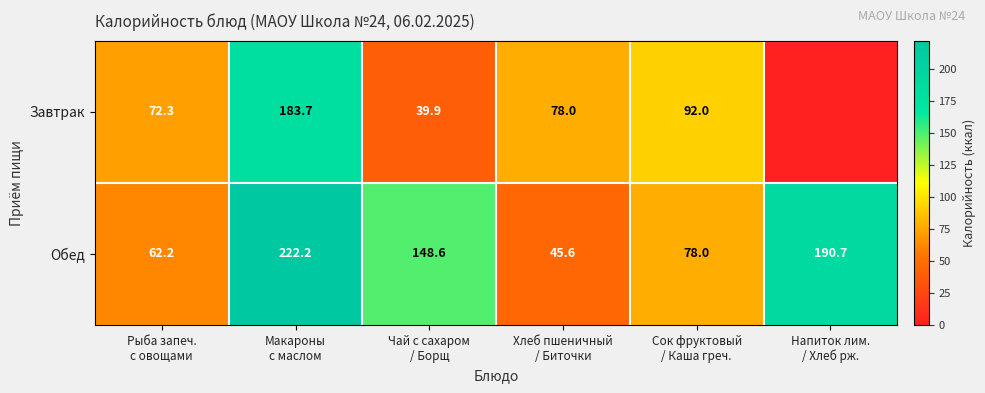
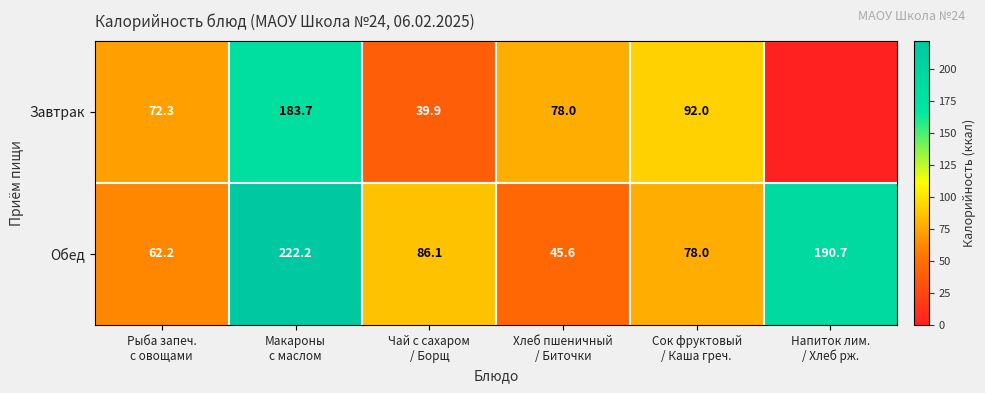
Обед, Чай с сахаром / Борщ: 148.6 -> 86.1
